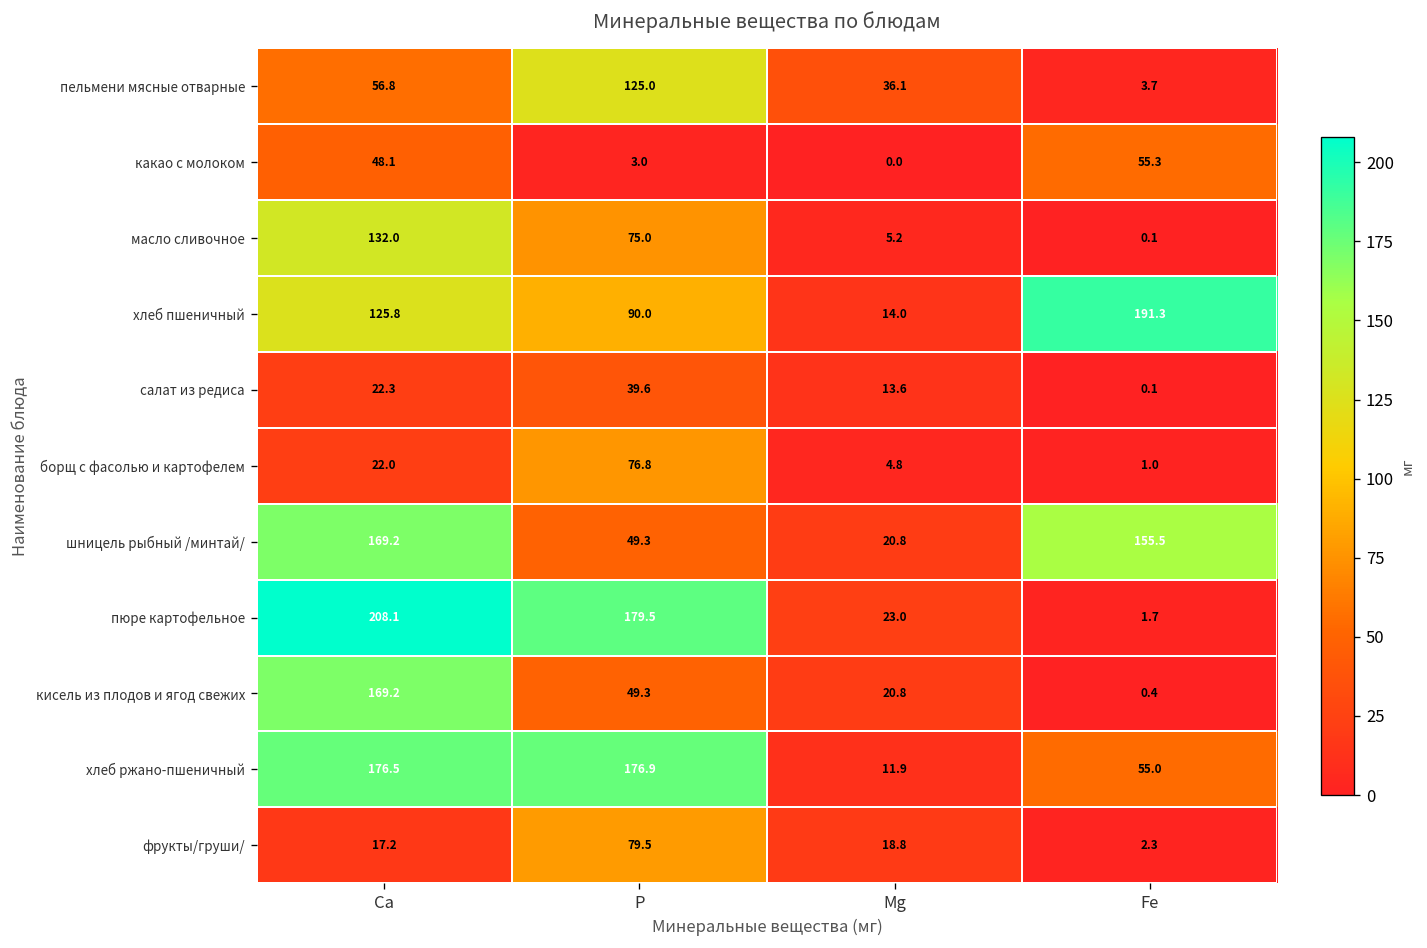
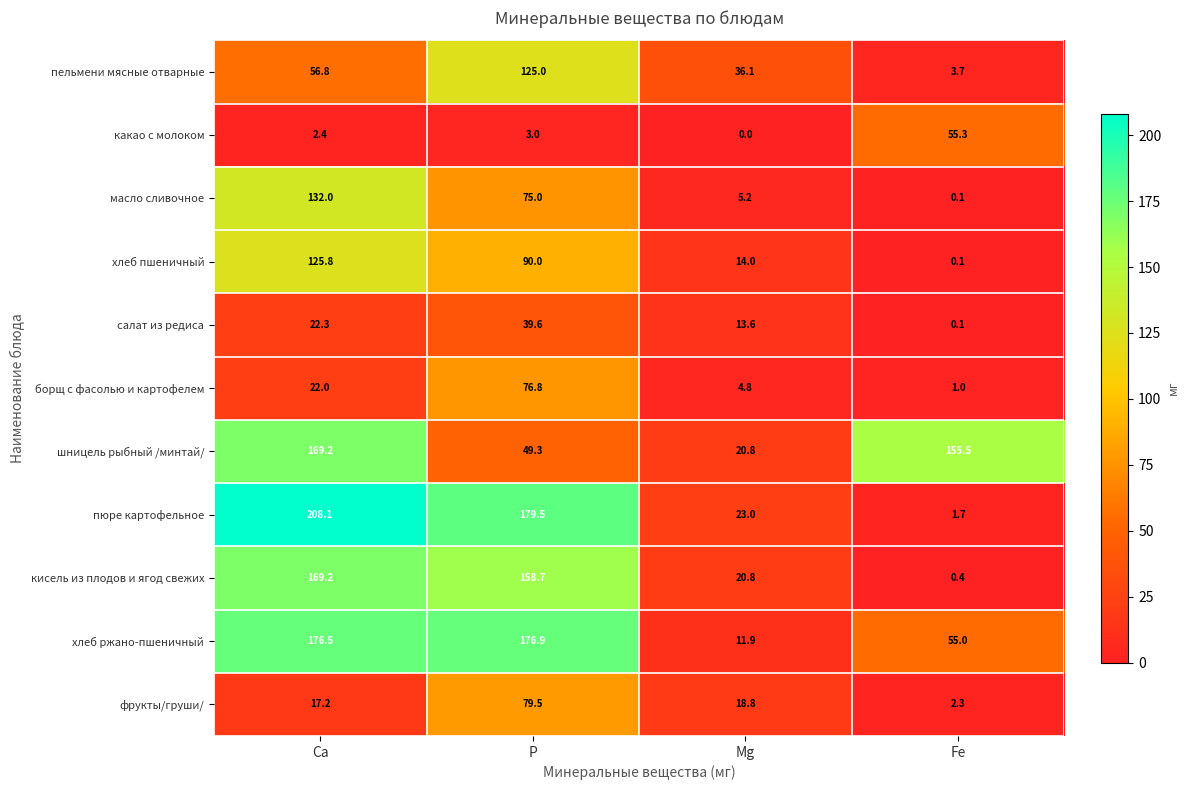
какао с молоком, Са: 48.1 -> 2.4
хлеб пшеничный, Fe: 191.3 -> 0.1
кисель из плодов и ягод свежих, Р: 49.3 -> 158.7
